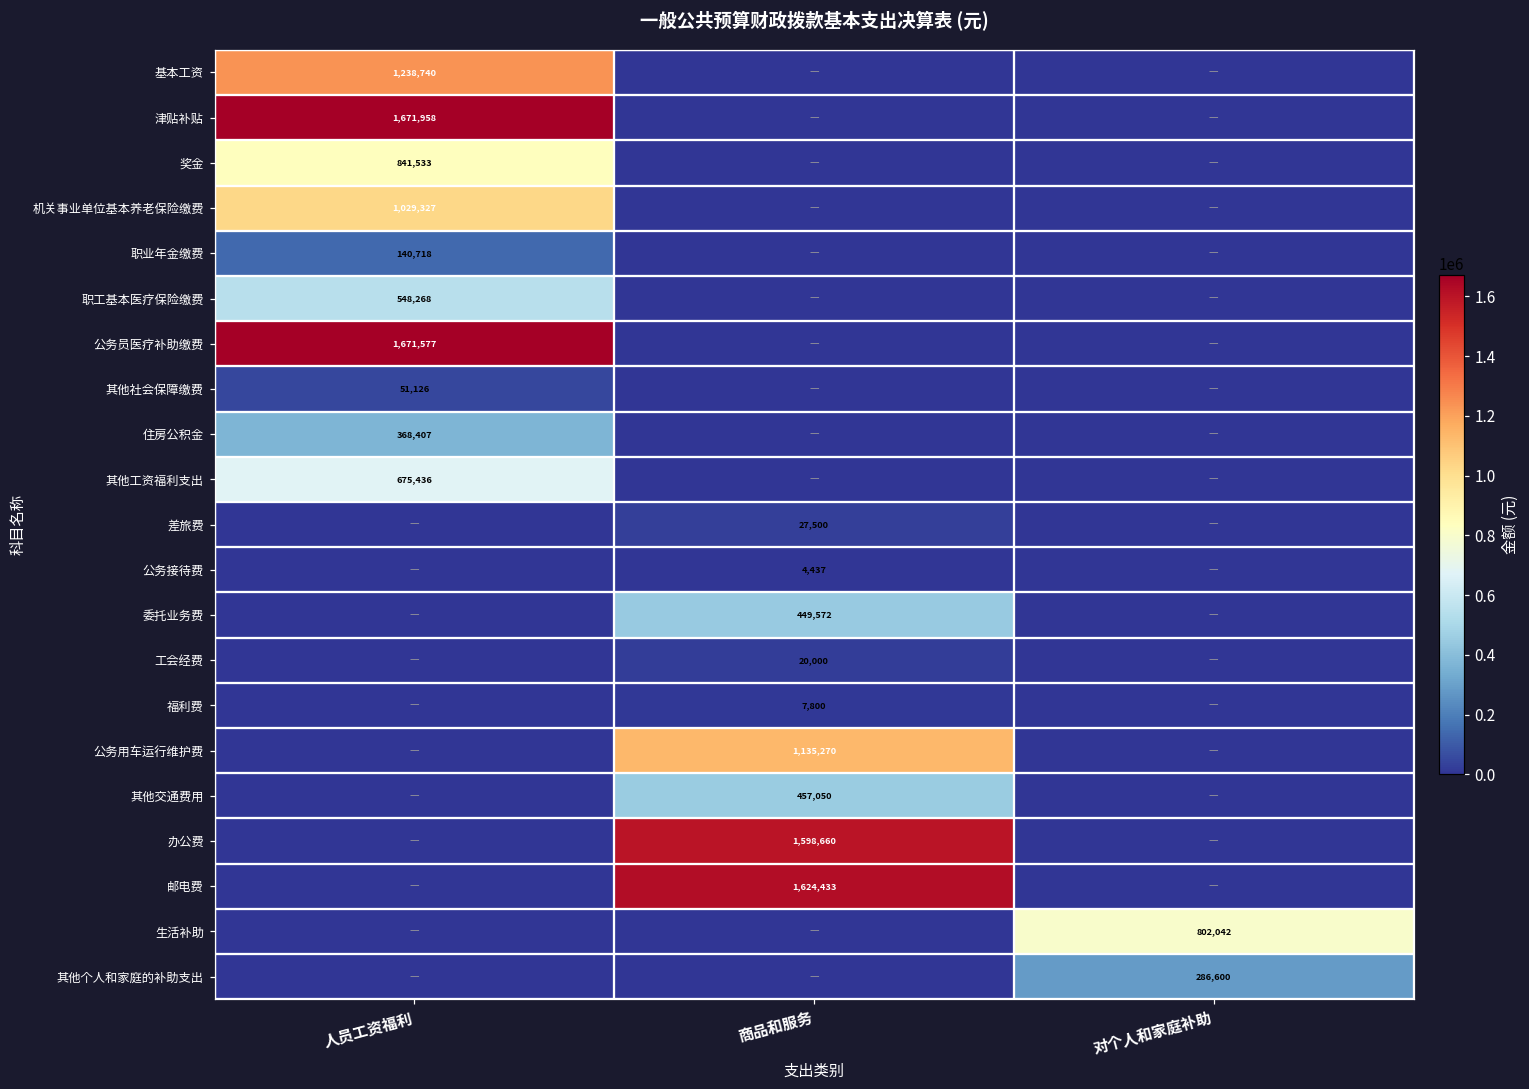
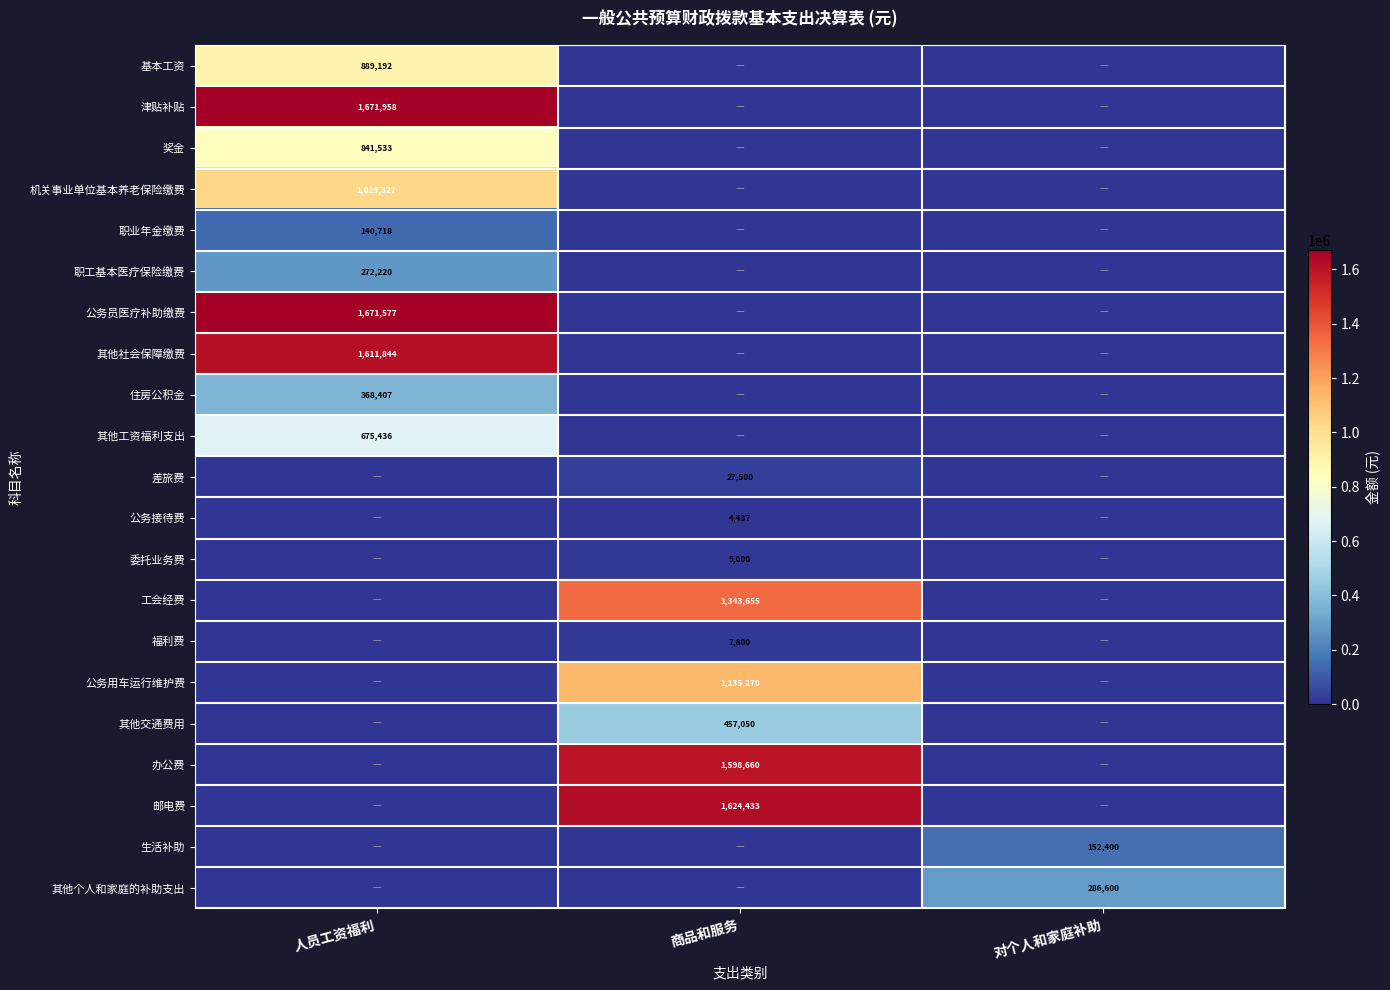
基本工资, 人员工资福利: 1,238,740 -> 889,192
职工基本医疗保险缴费, 人员工资福利: 548,268 -> 272,220
其他社会保障缴费, 人员工资福利: 51,126 -> 1,611,844
委托业务费, 商品和服务: 449,572 -> 9,000
工会经费, 商品和服务: 20,000 -> 1,343,655
生活补助, 对个人和家庭补助: 802,042 -> 152,400
